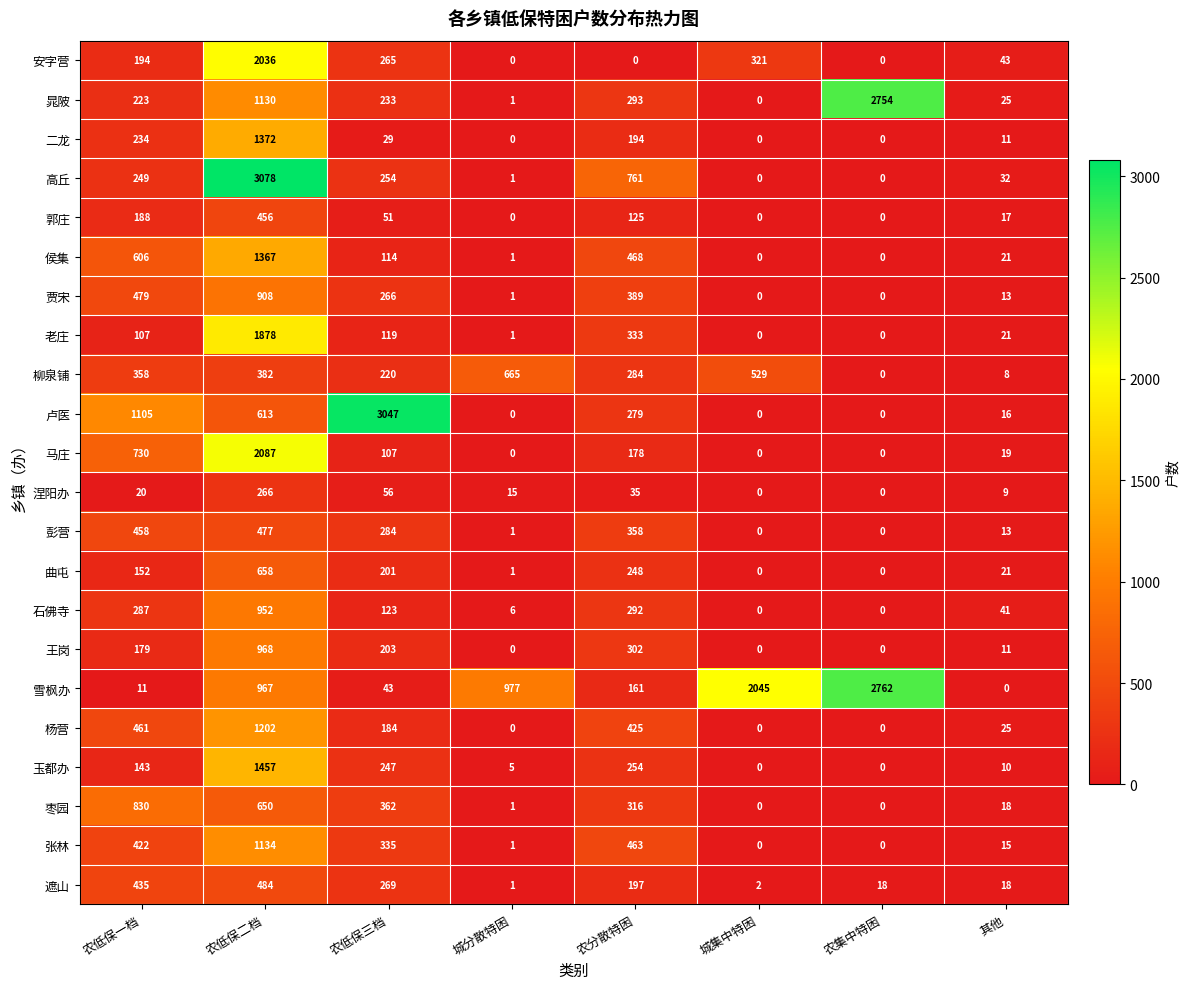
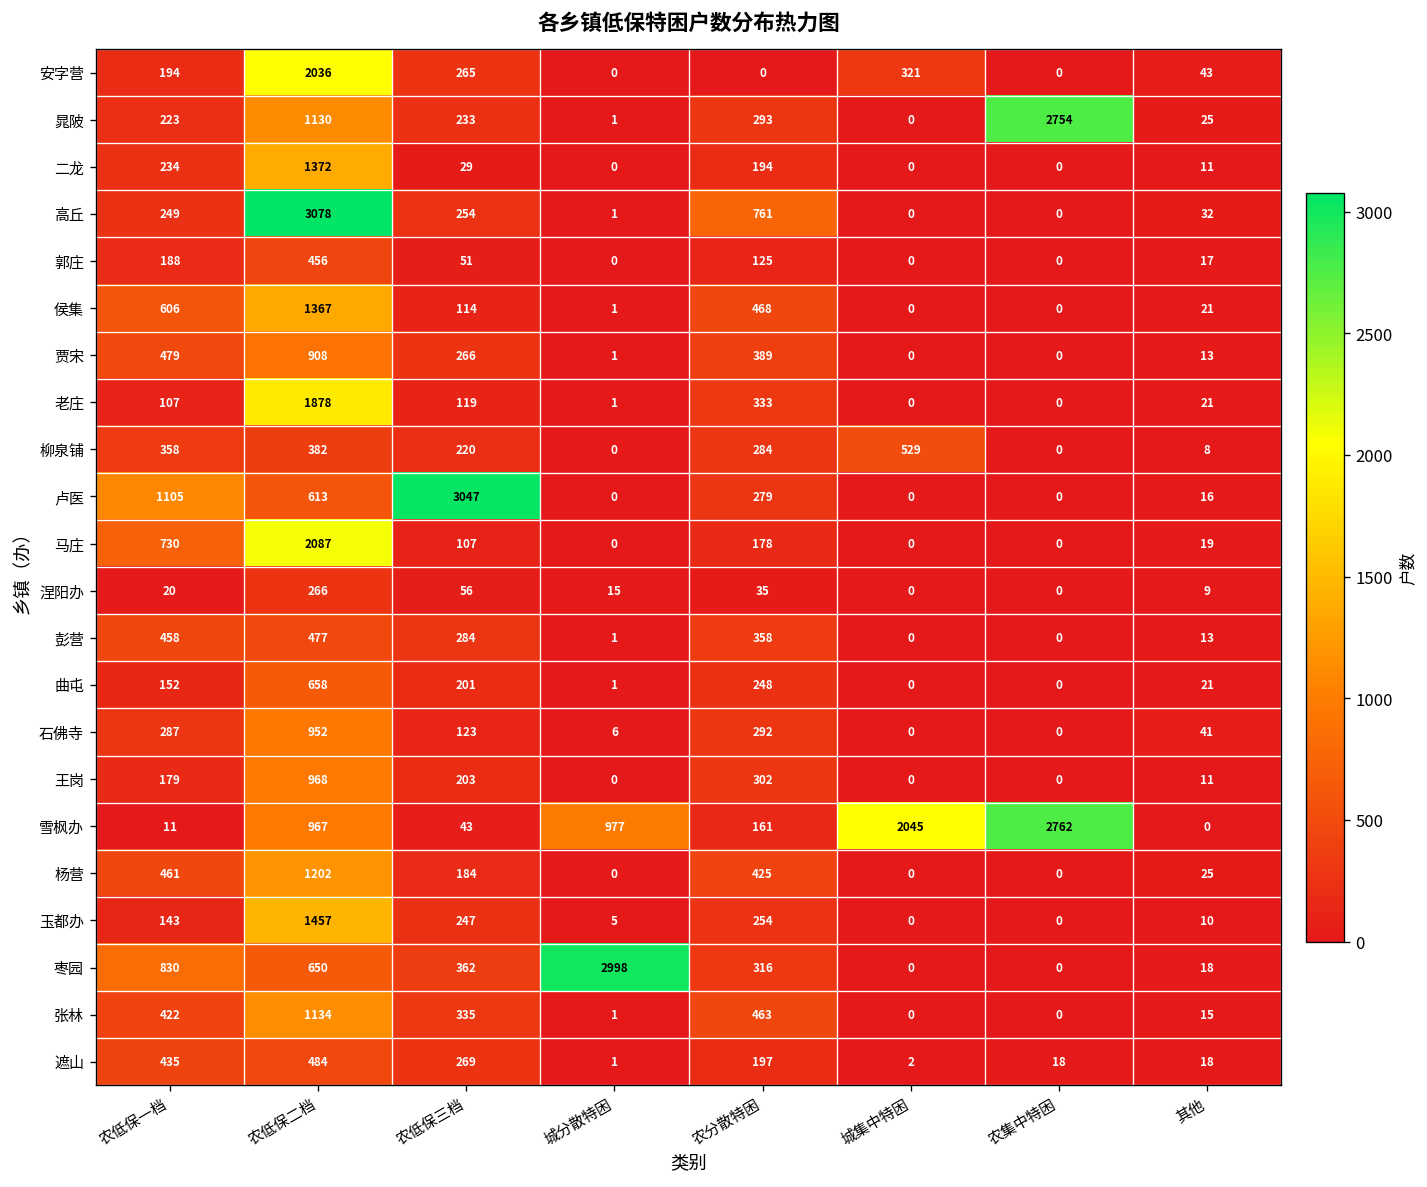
柳泉铺, 城分散特困: 665 -> 0
枣园, 城分散特困: 1 -> 2998
